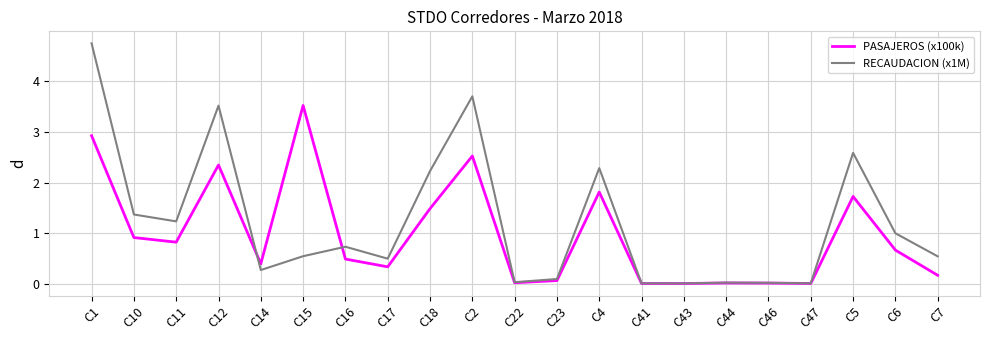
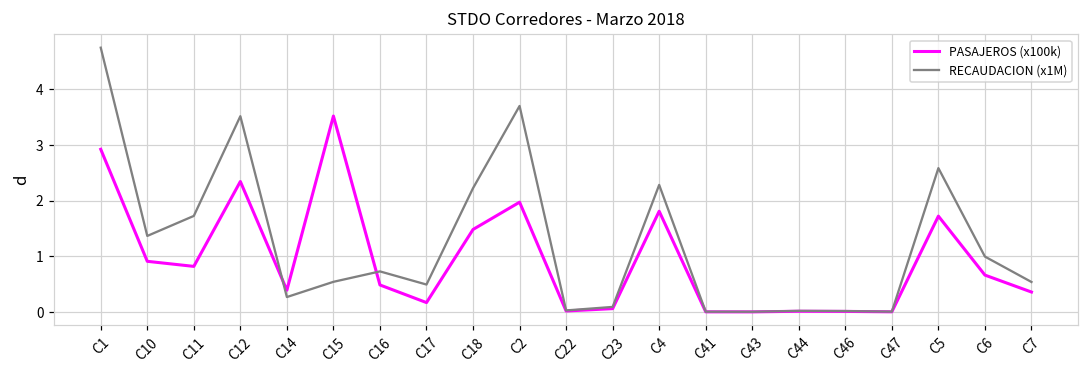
RECAUDACION (x1M), C11: 1.2 -> 1.7
PASAJEROS (x100k), C17: 0.3 -> 0.2
PASAJEROS (x100k), C2: 2.5 -> 2.0
PASAJEROS (x100k), C7: 0.2 -> 0.4
